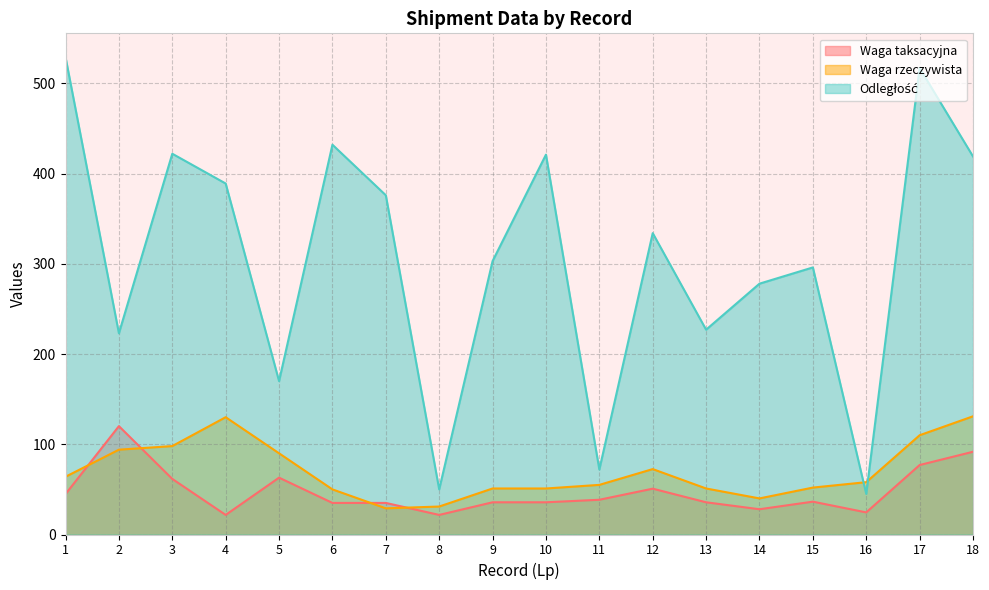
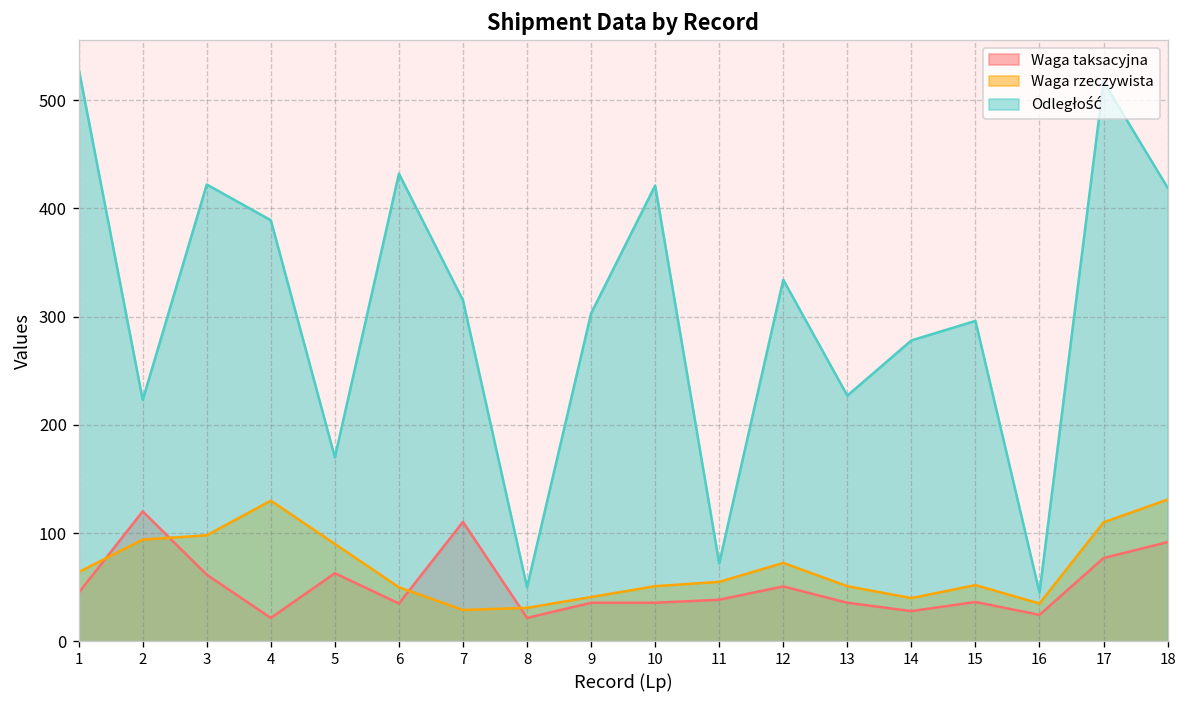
Waga taksacyjna, 7: 40 -> 110
Odległość, 7: 380 -> 320
Waga rzeczywista, 9: 50 -> 40
Waga rzeczywista, 16: 60 -> 40
